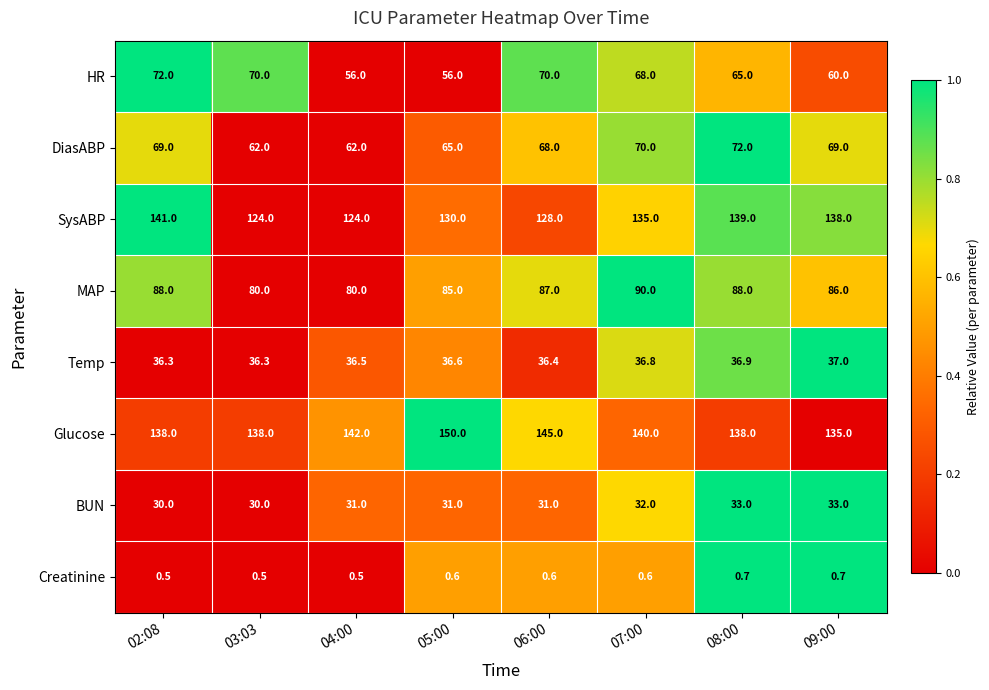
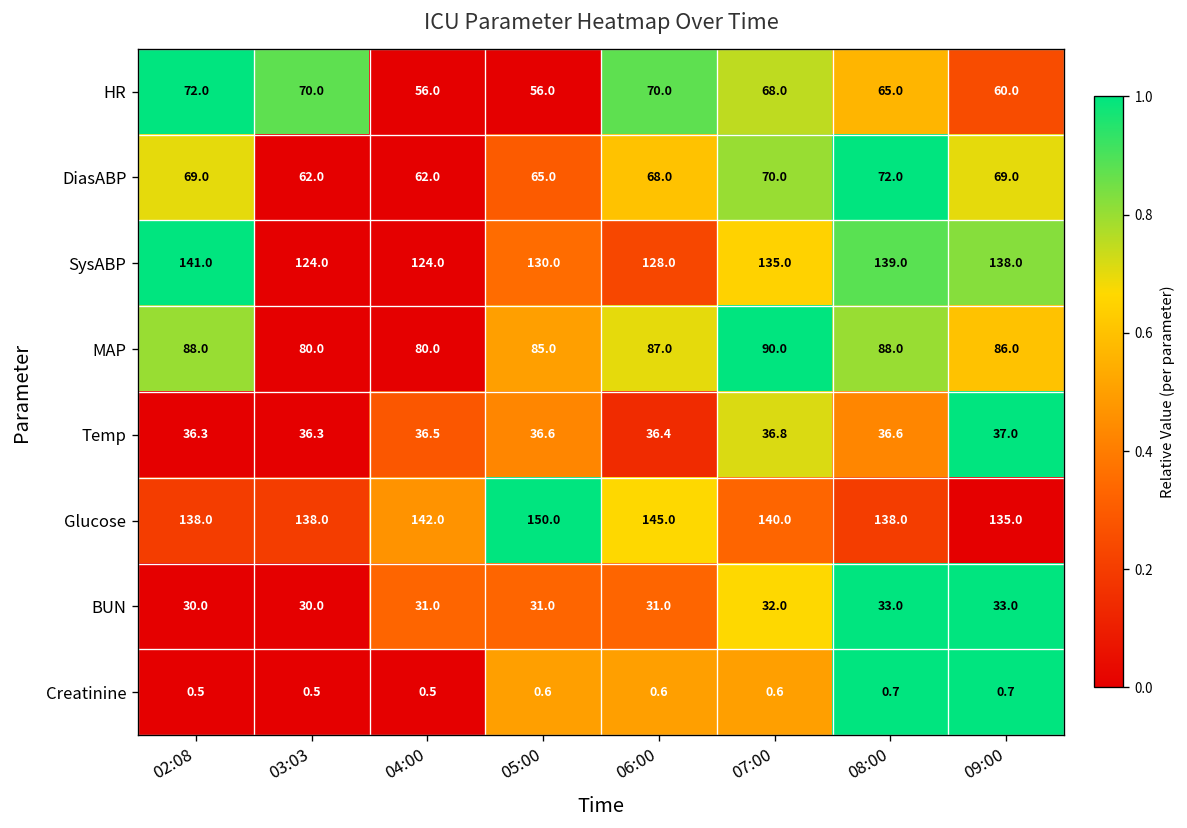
Temp, 08:00: 36.9 -> 36.6
